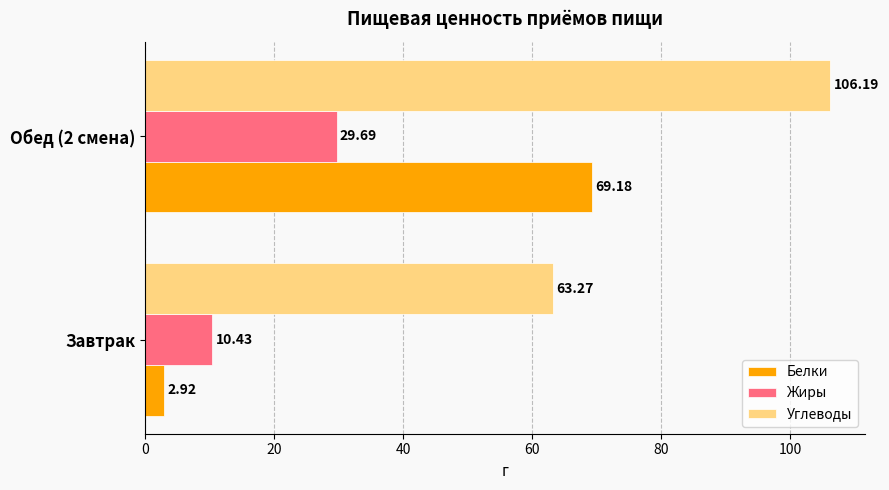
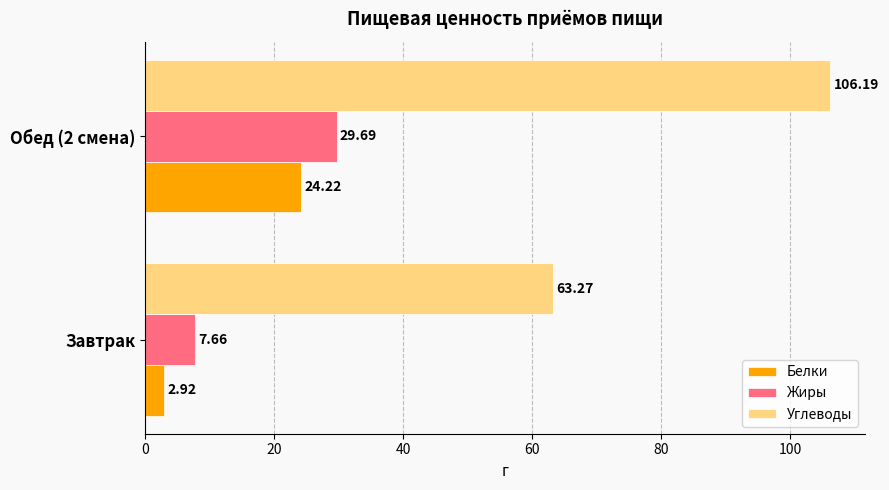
Белки, Обед (2 смена): 69.18 -> 24.22
Жиры, Завтрак: 10.43 -> 7.66
